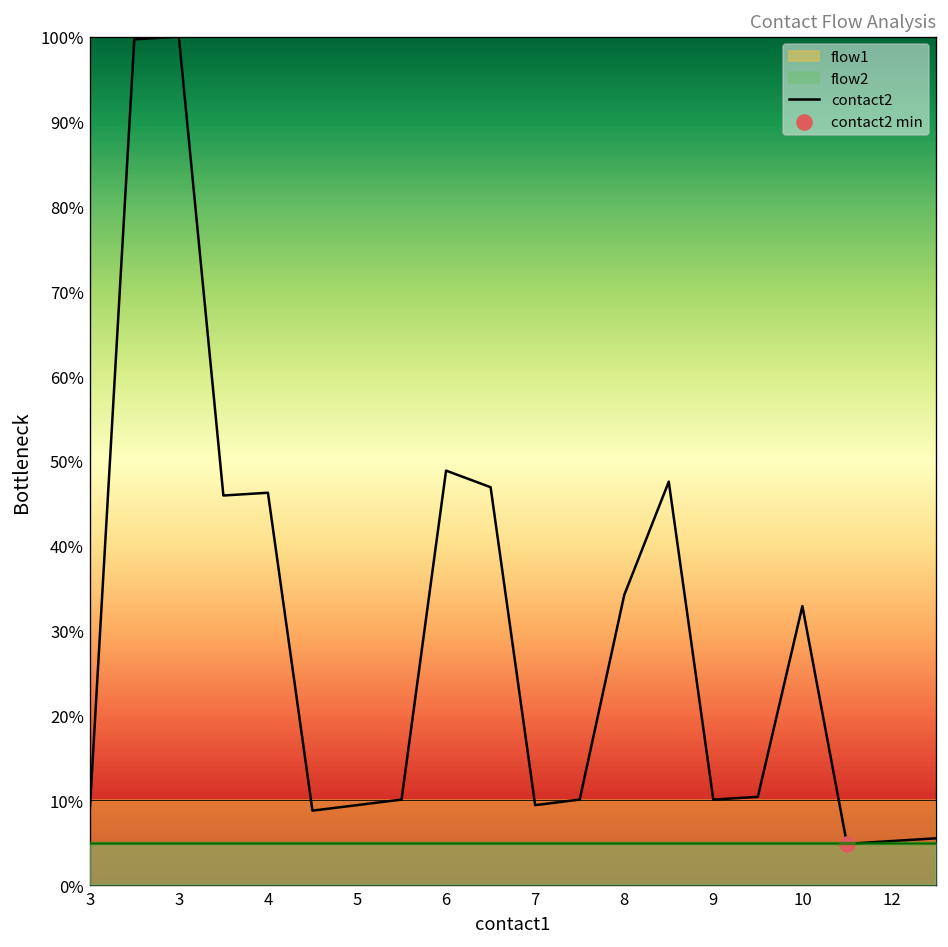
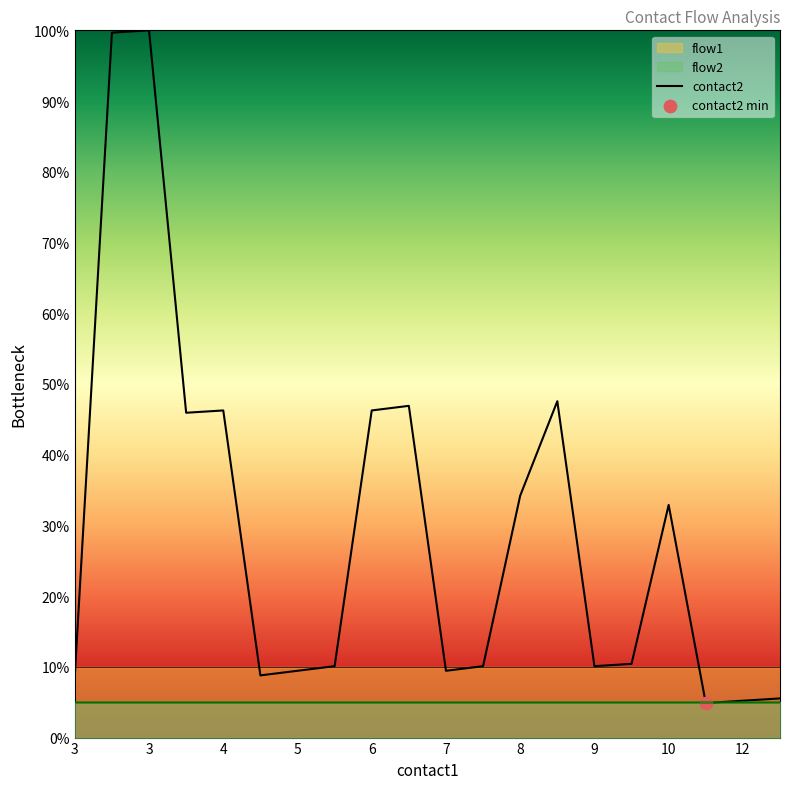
contact2, 6: 49% -> 46%
